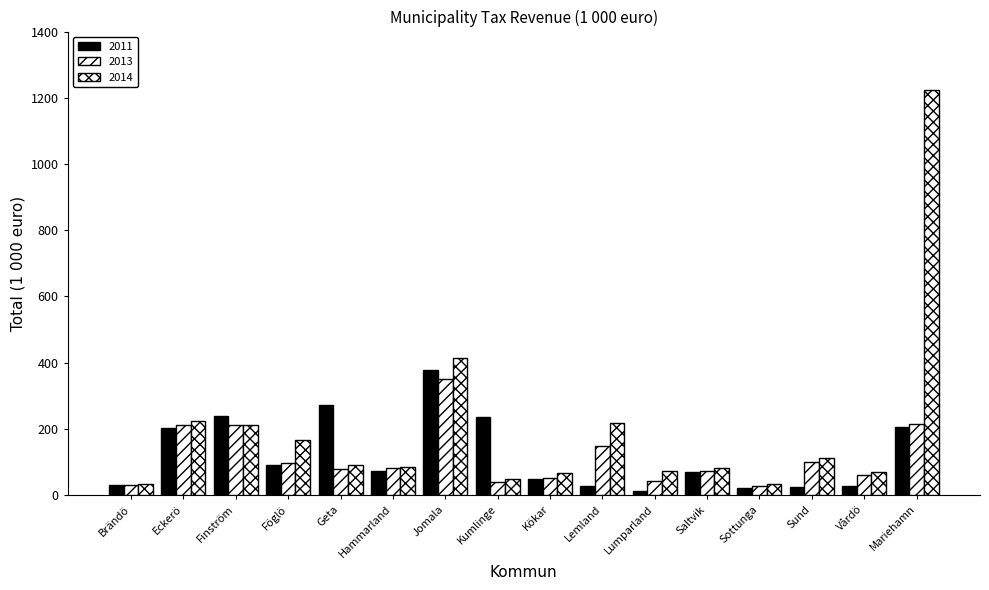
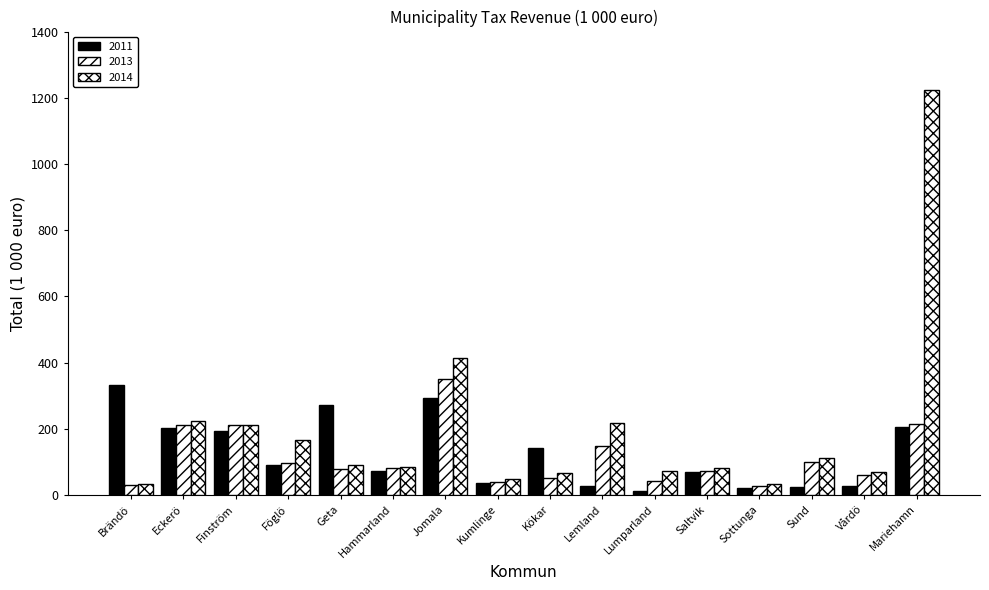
2011, Brändö: 30 -> 330
2011, Finström: 240 -> 190
2011, Jomala: 380 -> 290
2011, Kumlinge: 240 -> 40
2011, Kökar: 50 -> 140
